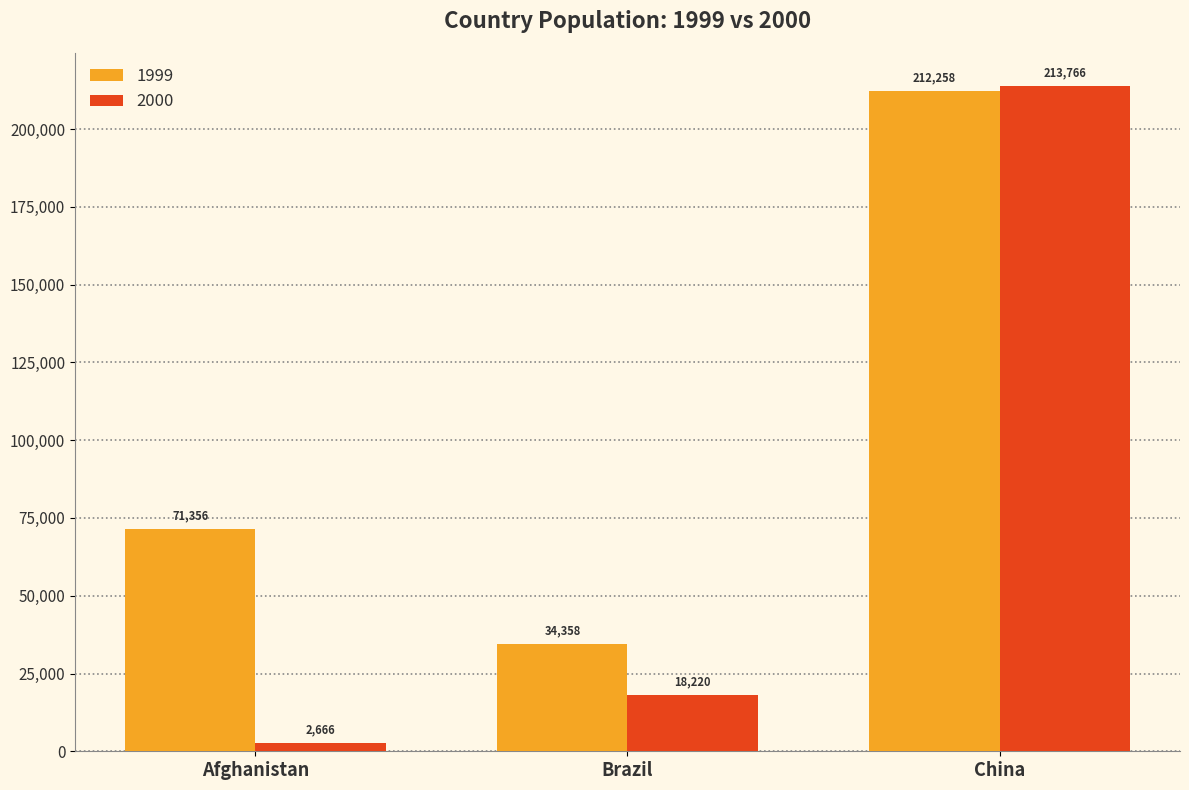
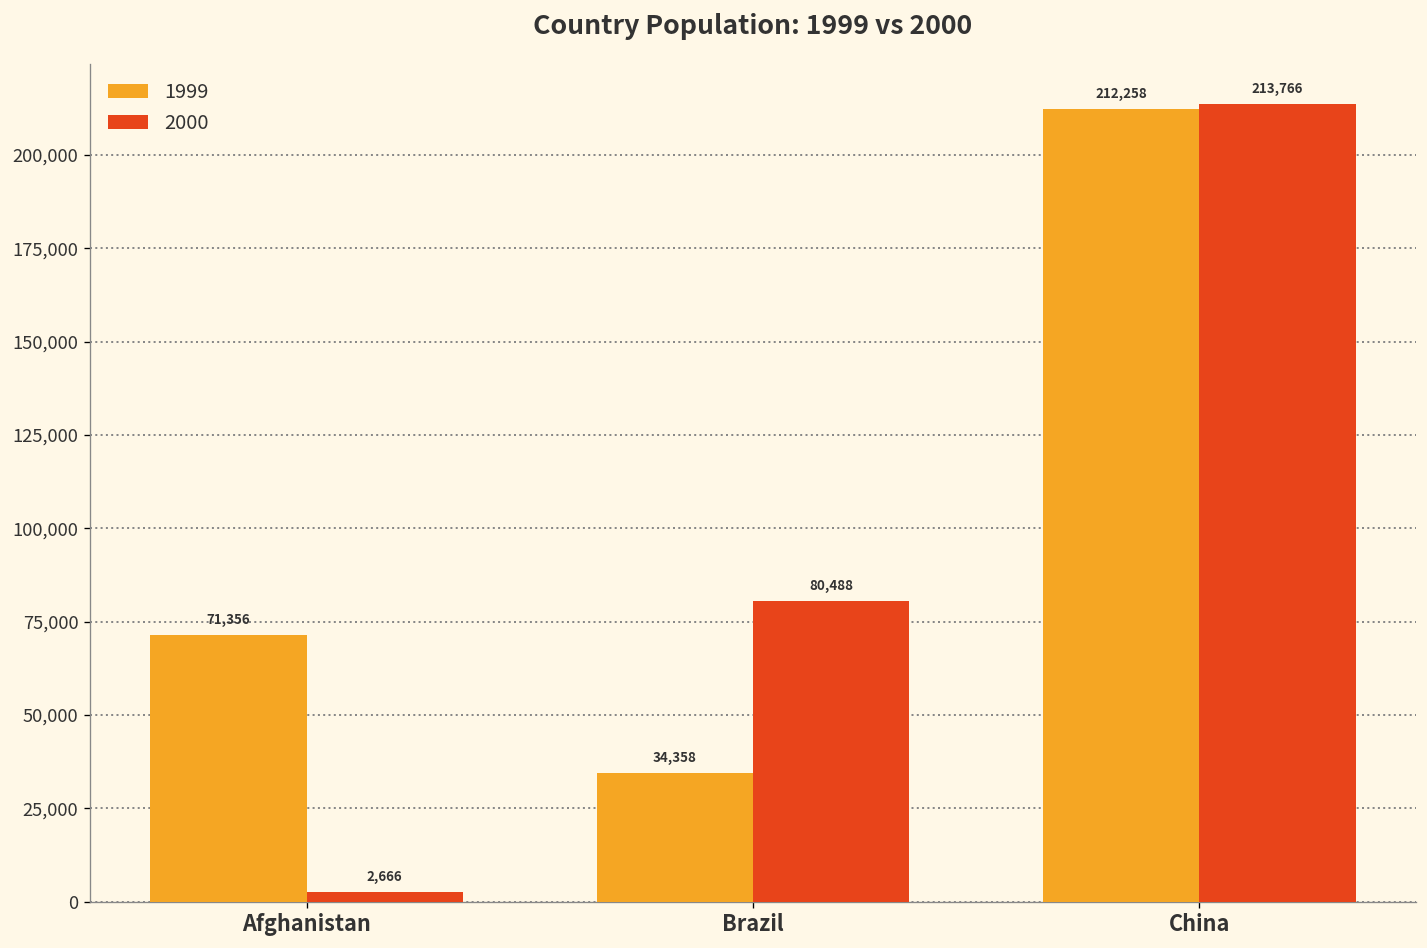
2000, Brazil: 18,220 -> 80,488
